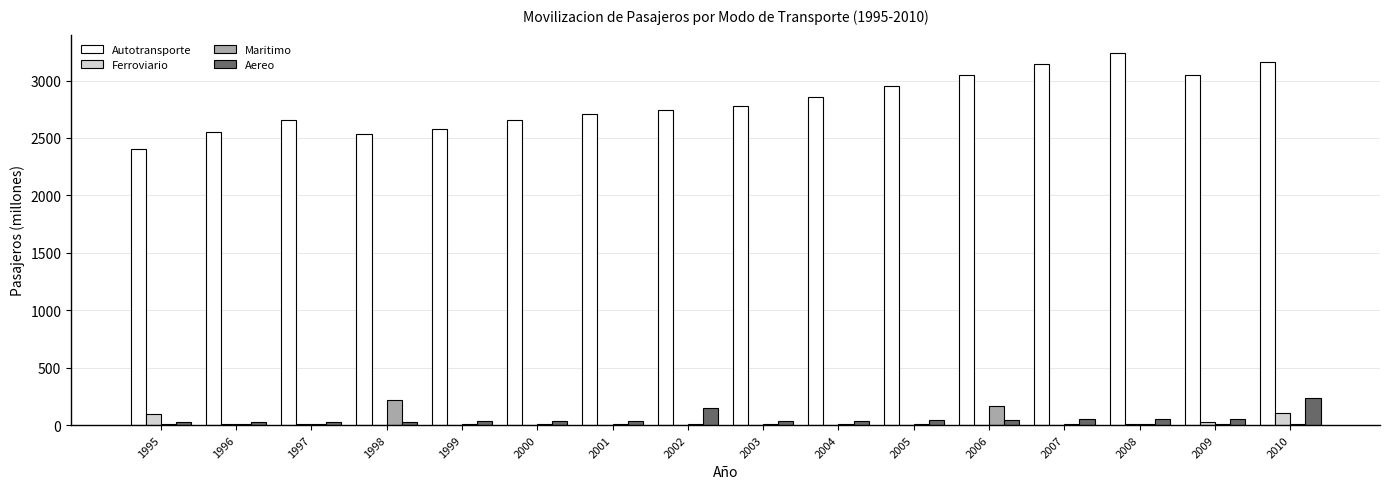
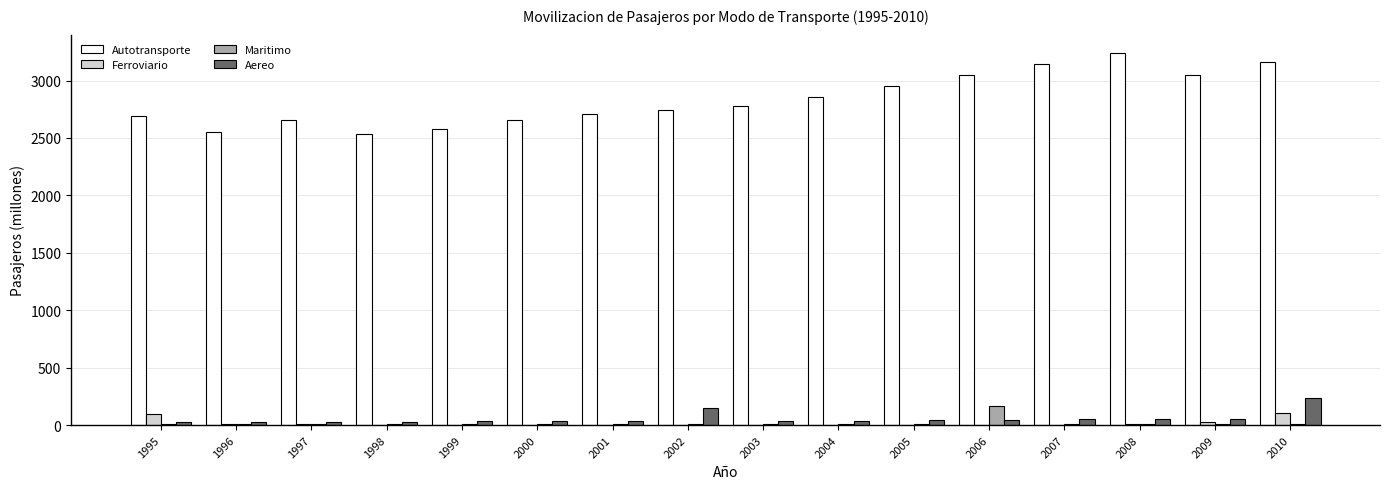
Autotransporte, 1995: 2410 -> 2690
Maritimo, 1998: 220 -> 10
